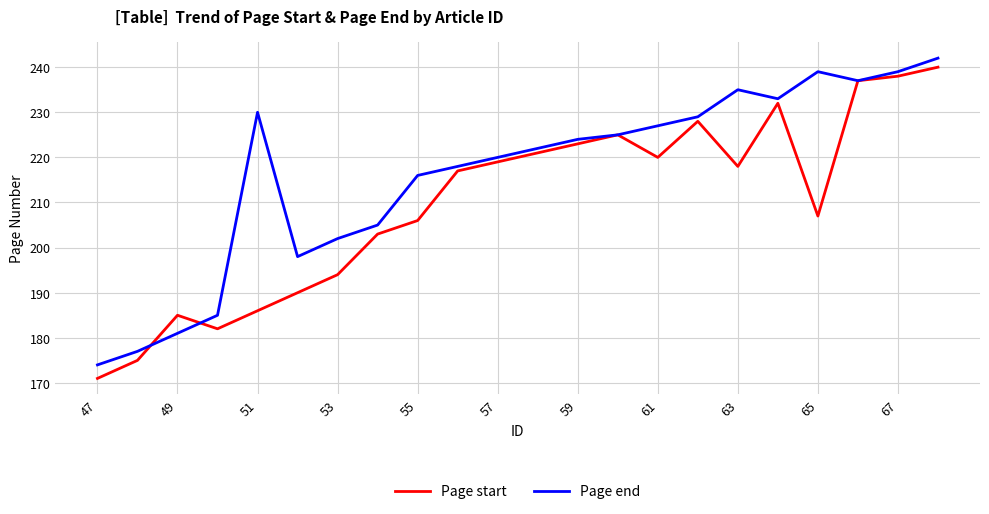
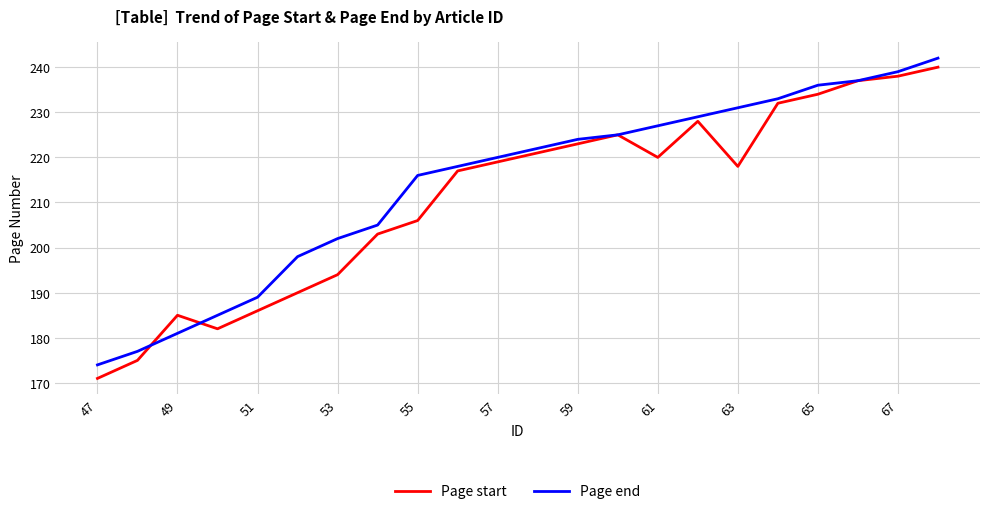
Page end, 51: 230 -> 189
Page end, 63: 235 -> 231
Page start, 65: 207 -> 234
Page end, 65: 239 -> 236
